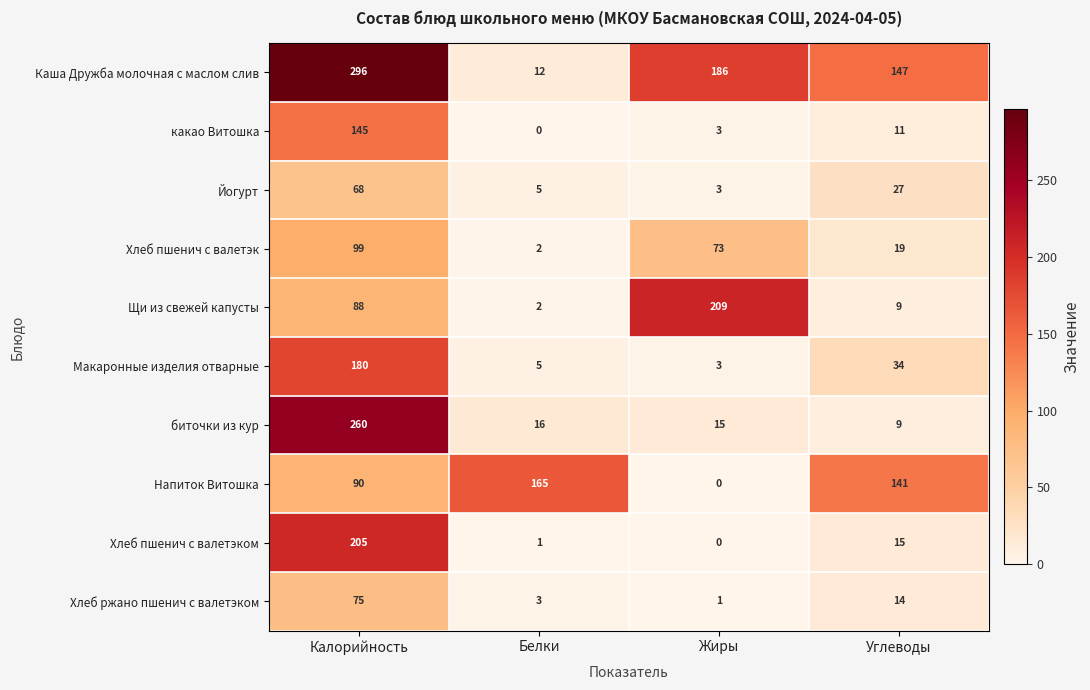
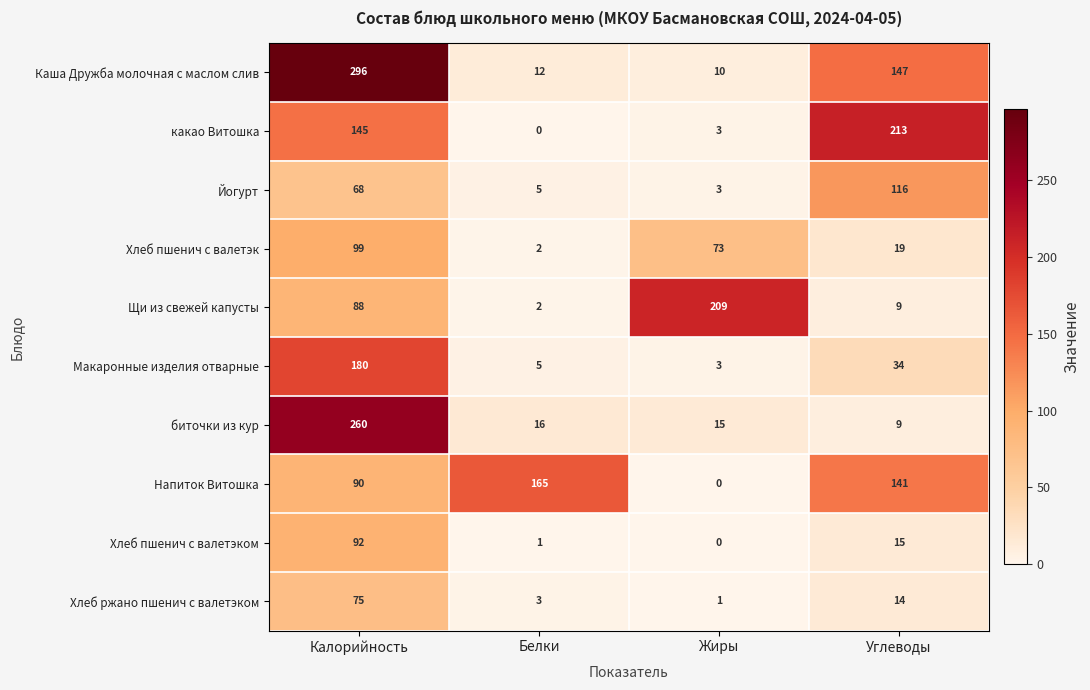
Каша Дружба молочная с маслом слив, Жиры: 186 -> 10
какао Витошка, Углеводы: 11 -> 213
Йогурт, Углеводы: 27 -> 116
Хлеб пшенич с валетэком, Калорийность: 205 -> 92
